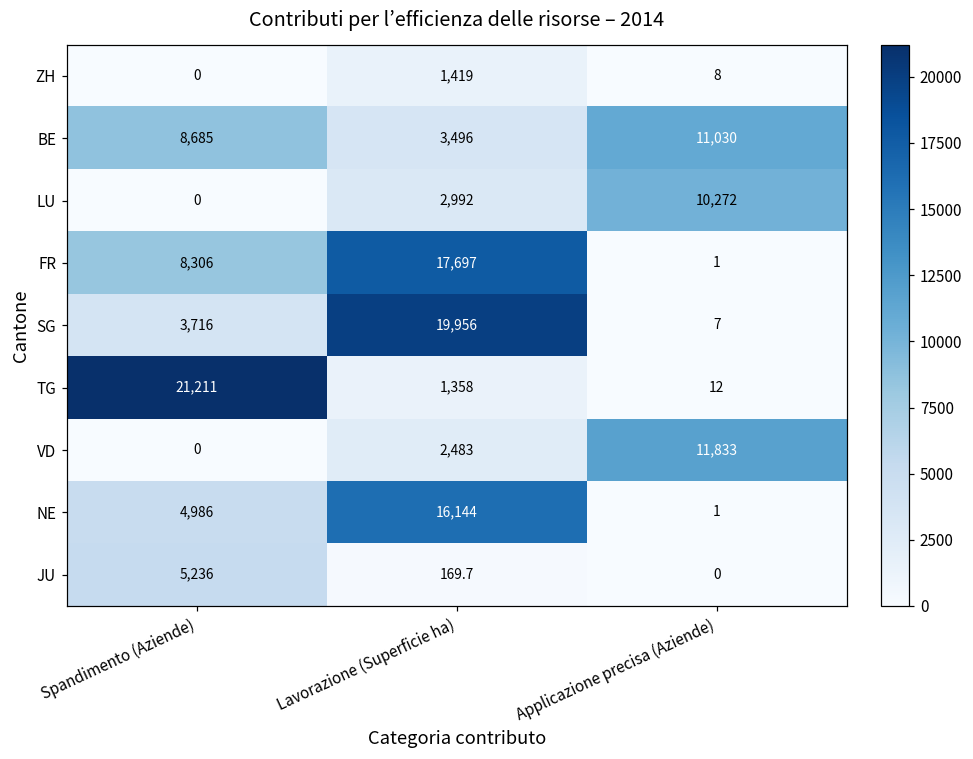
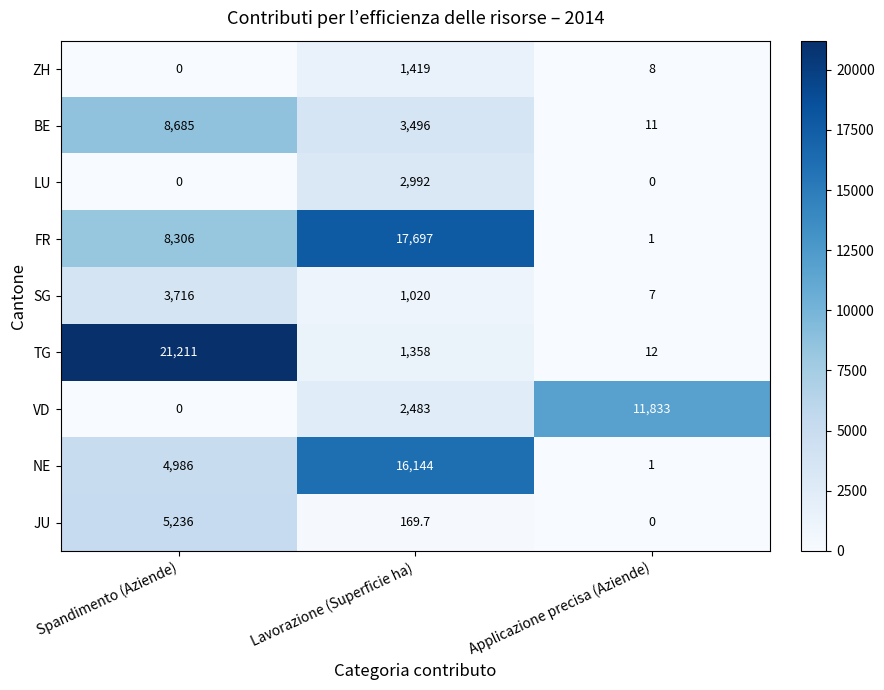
BE, Applicazione precisa (Aziende): 11,030 -> 11
LU, Applicazione precisa (Aziende): 10,272 -> 0
SG, Lavorazione (Superficie ha): 19,956 -> 1,020
